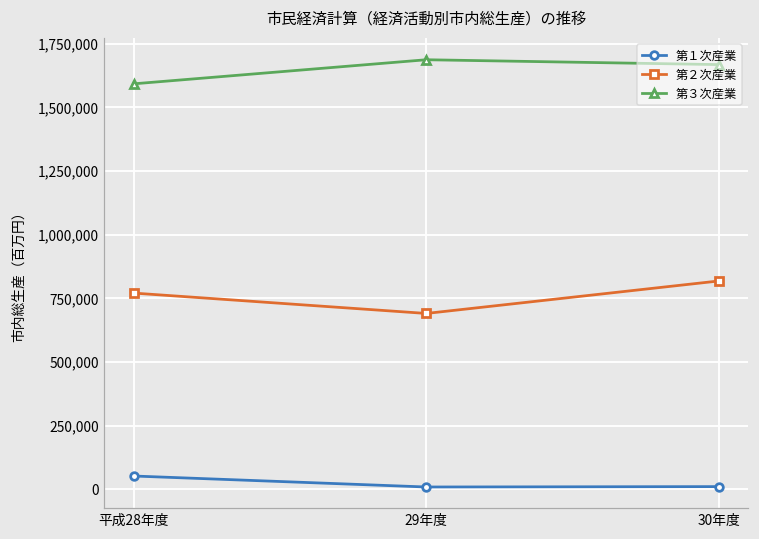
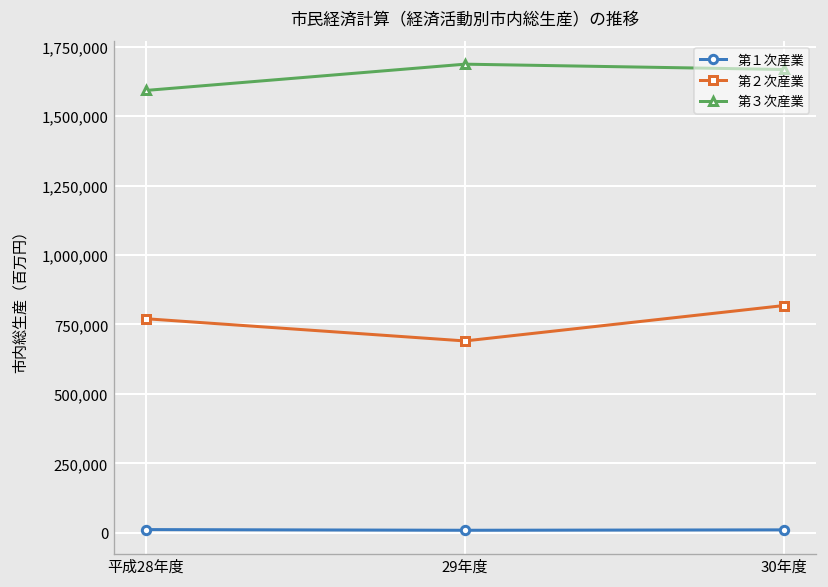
第１次産業, 平成28年度: 50,000 -> 10,000
